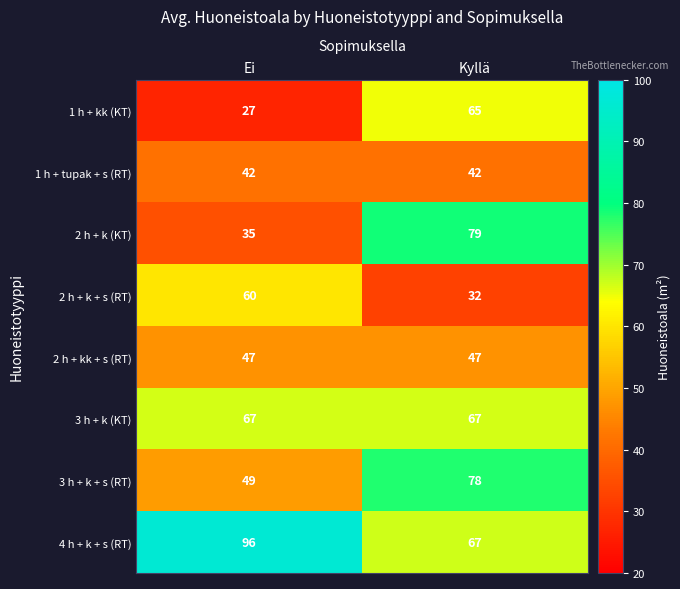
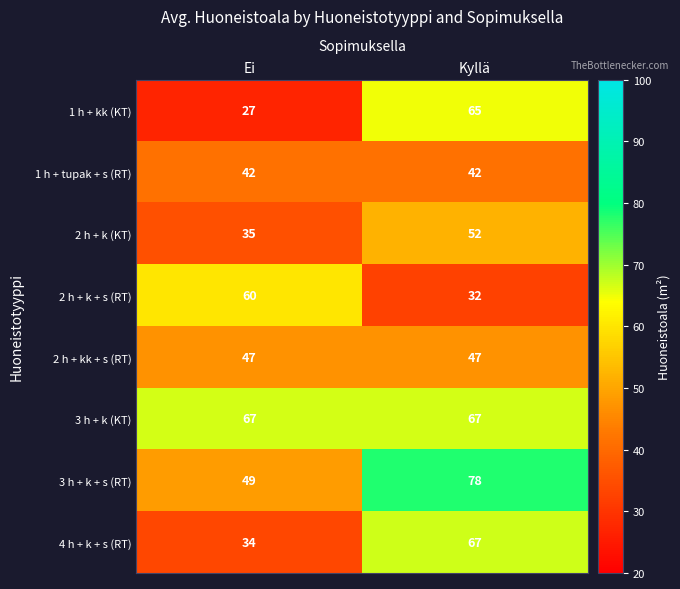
2 h + k (KT), Kyllä: 79 -> 52
4 h + k + s (RT), Ei: 96 -> 34
